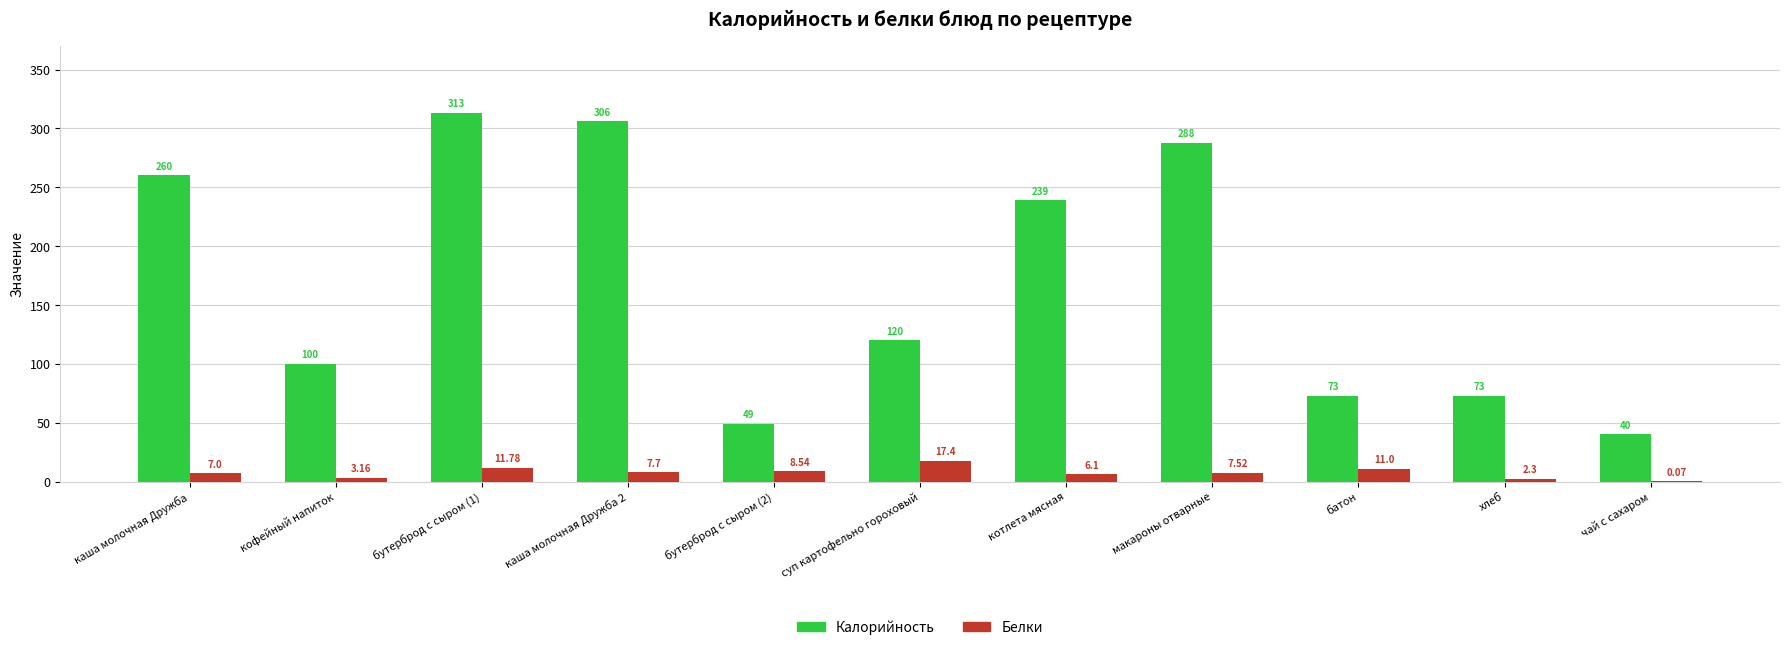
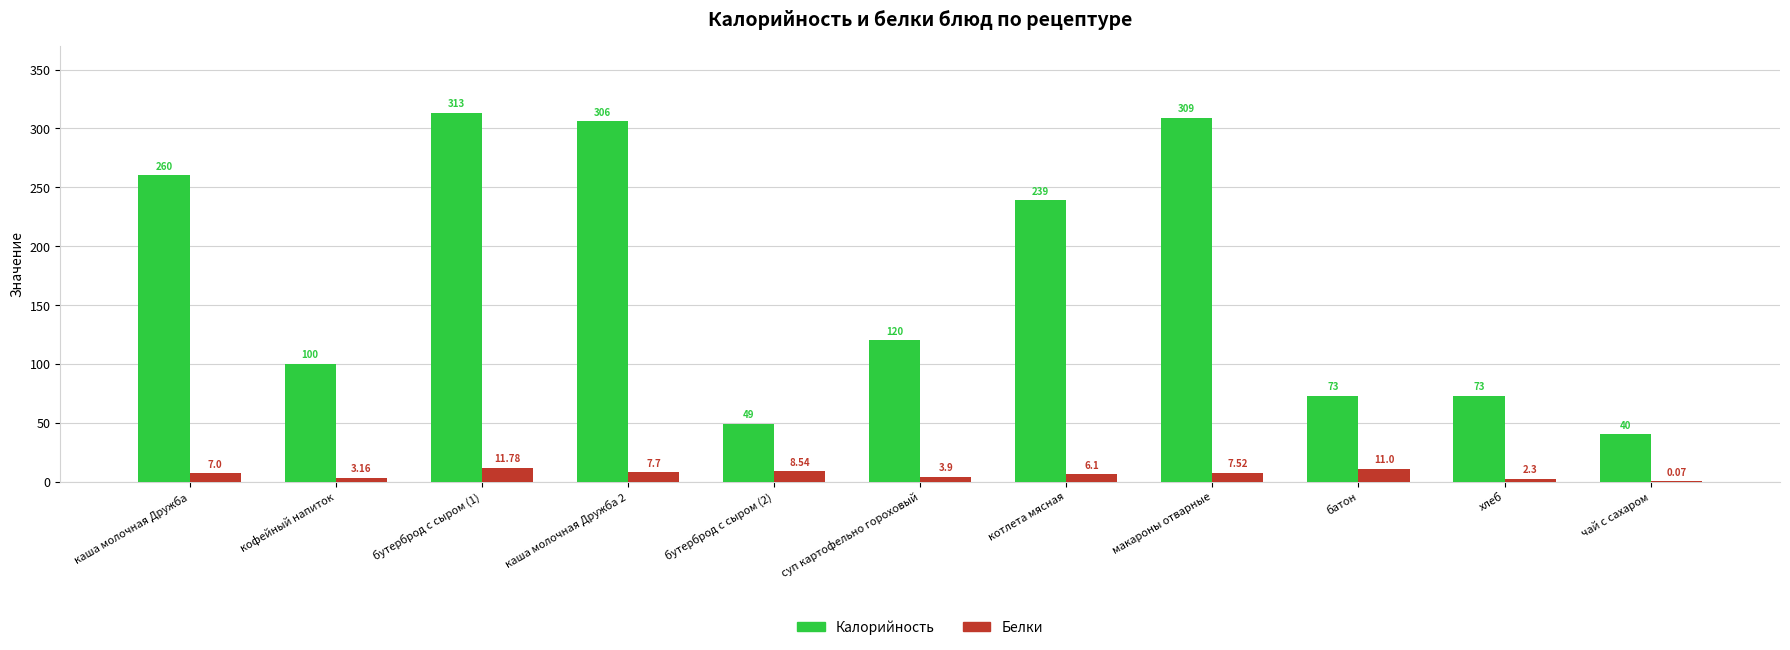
Белки, суп картофельно гороховый: 17.4 -> 3.9
Калорийность, макароны отварные: 288 -> 309
